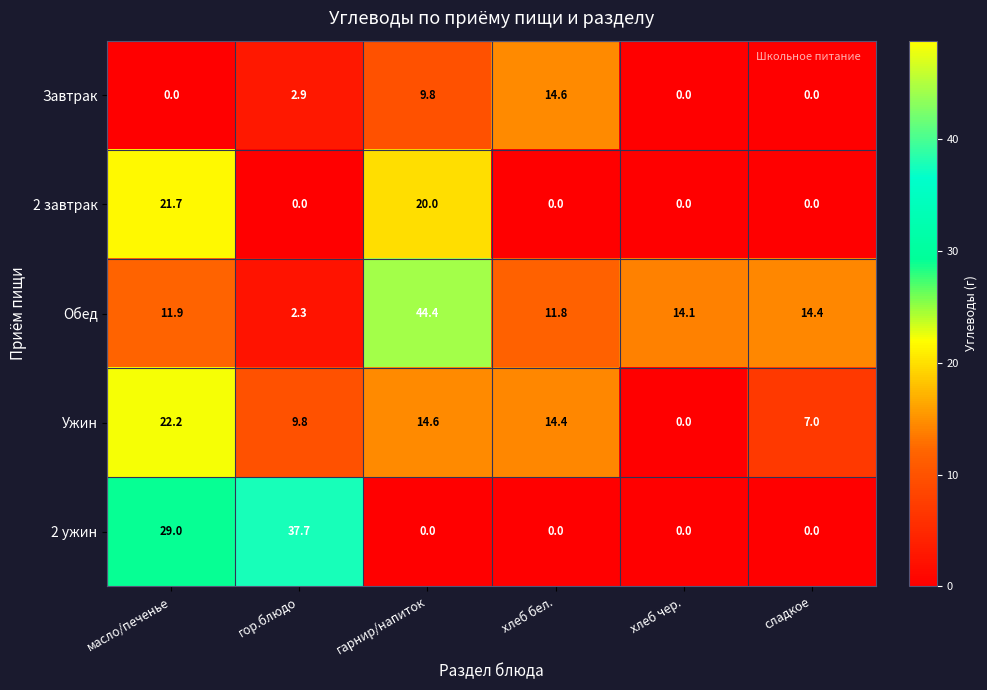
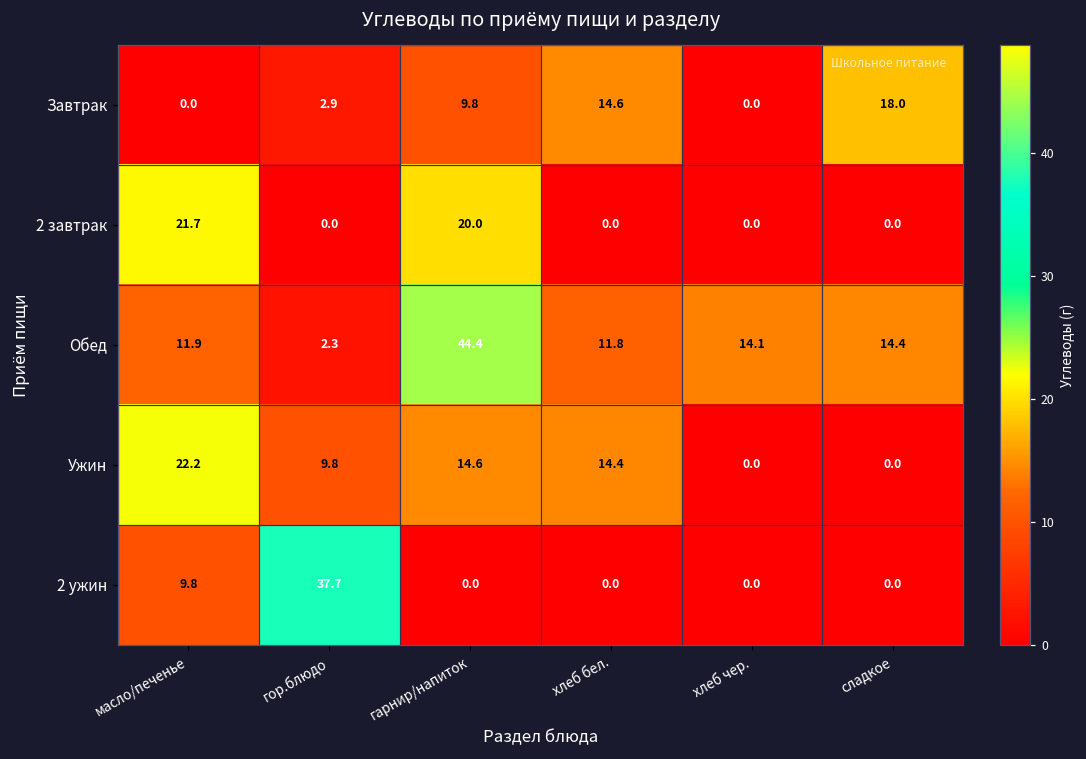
Завтрак, сладкое: 0.0 -> 18.0
Ужин, сладкое: 7.0 -> 0.0
2 ужин, масло/печенье: 29.0 -> 9.8
